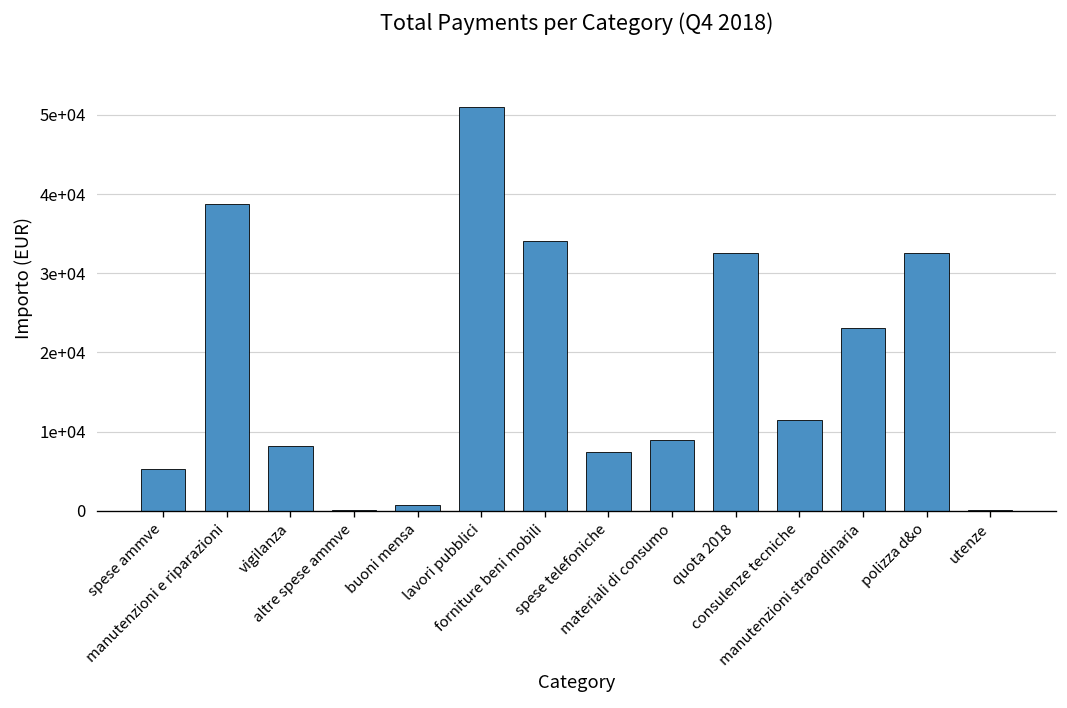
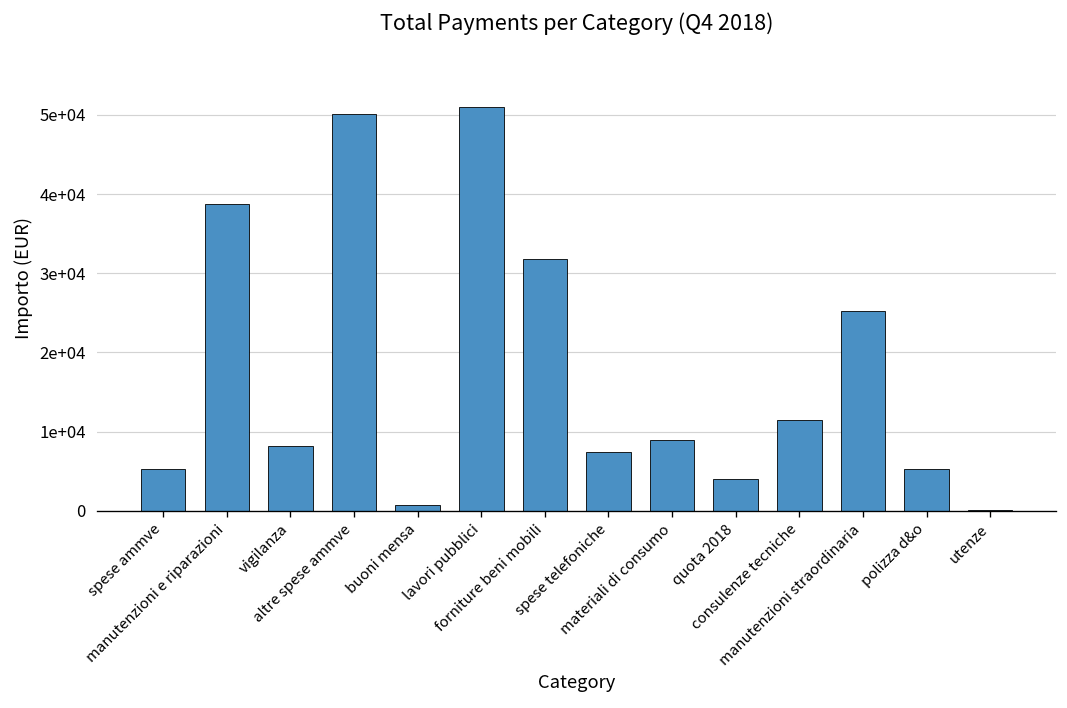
altre spese ammve: 0 -> 50000
forniture beni mobili: 34000 -> 32000
quota 2018: 33000 -> 4000
manutenzioni straordinaria: 23000 -> 25000
polizza d&o: 33000 -> 5000
